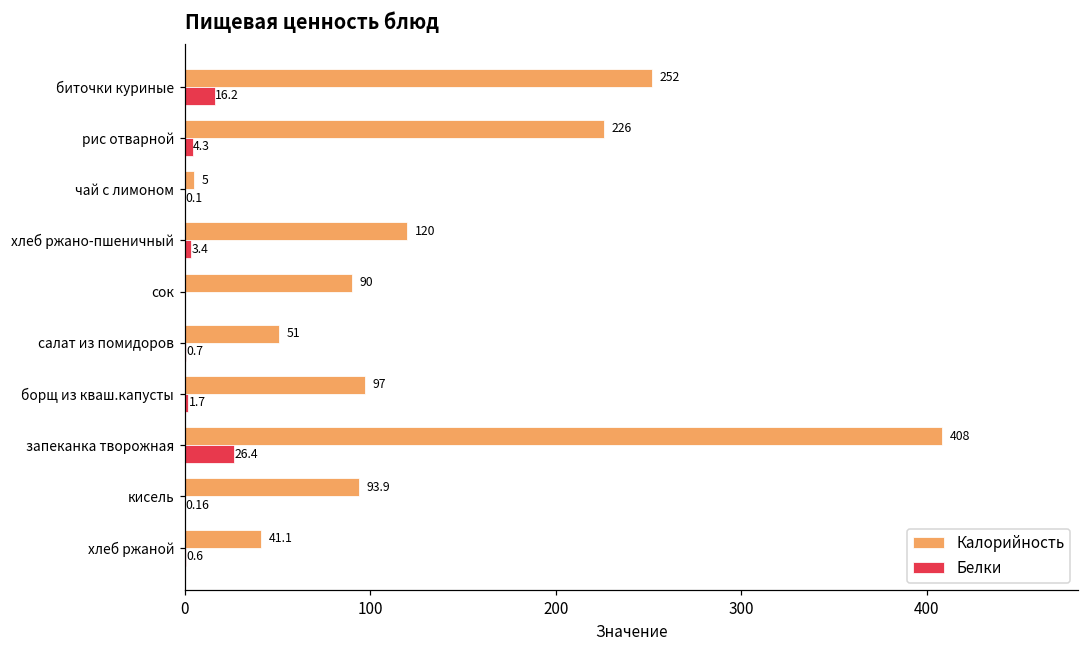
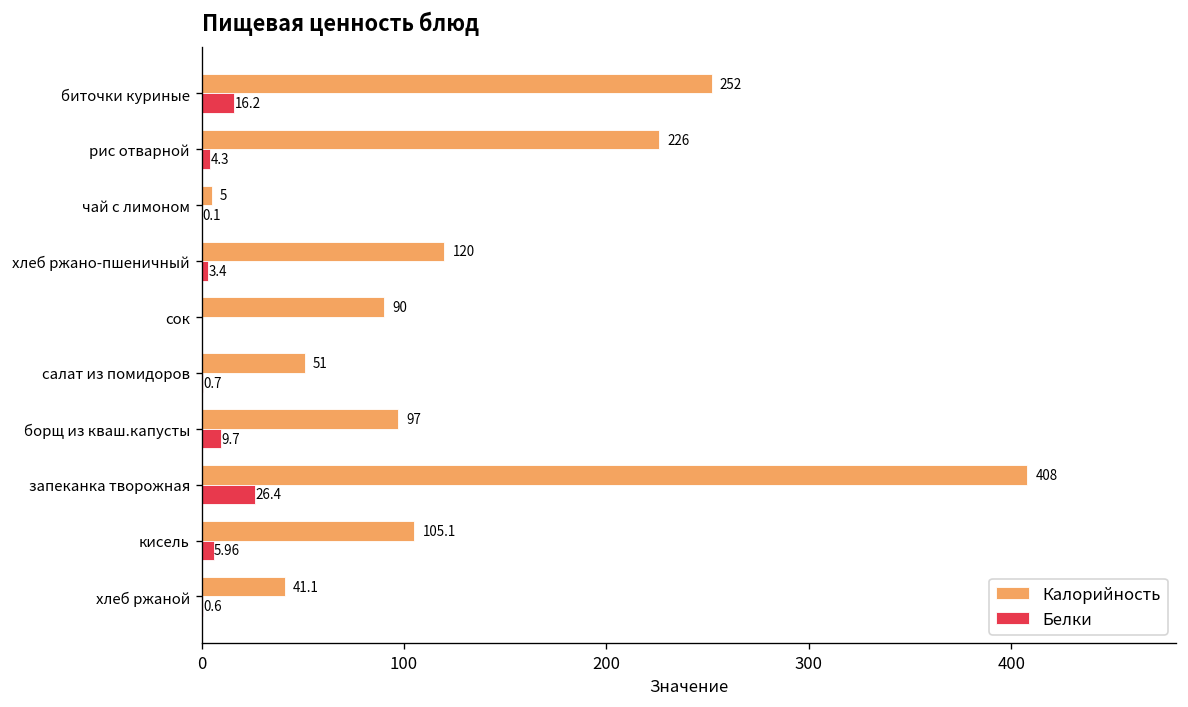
Белки, борщ из кваш.капусты: 1.7 -> 9.7
Калорийность, кисель: 93.9 -> 105.1
Белки, кисель: 0.16 -> 5.96
